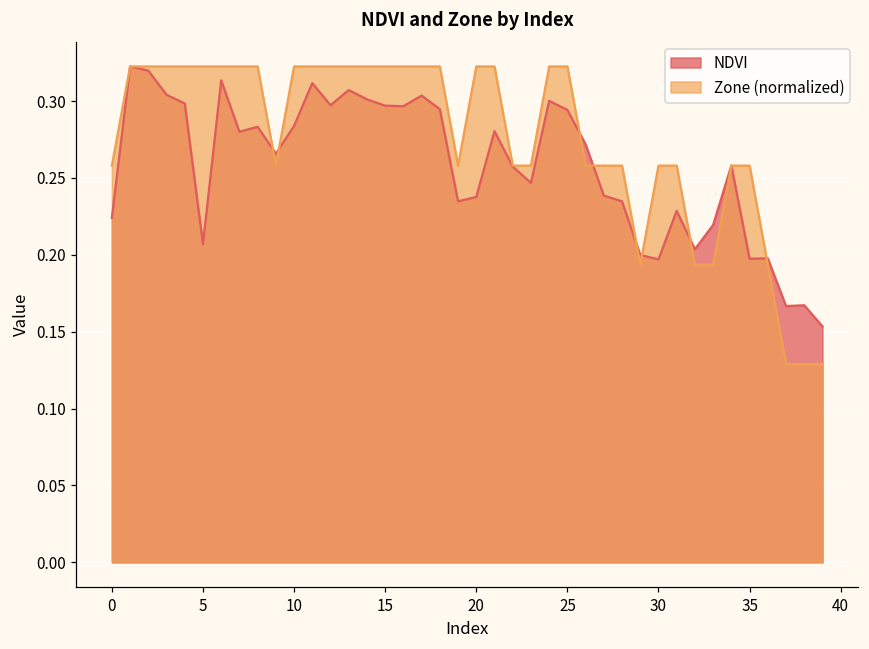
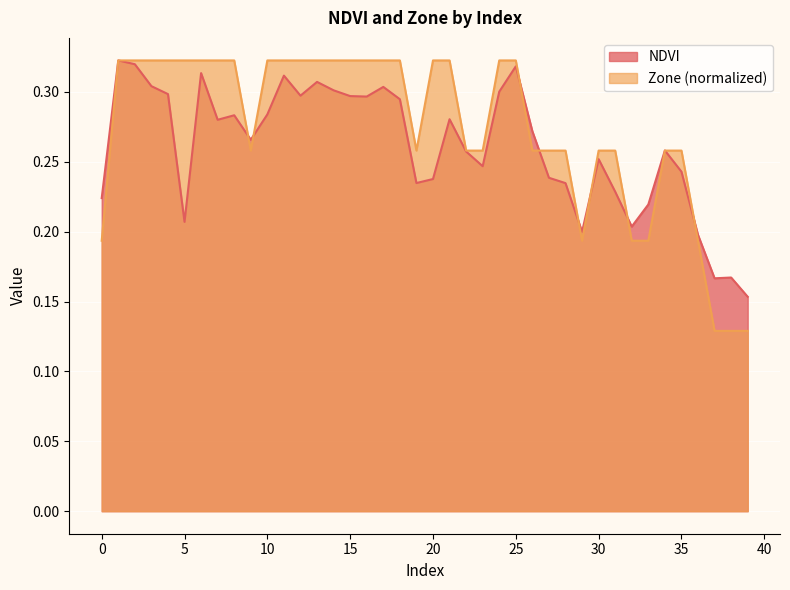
Zone (normalized), 0: 0.258 -> 0.193
NDVI, 25: 0.294 -> 0.318
NDVI, 30: 0.197 -> 0.252
NDVI, 35: 0.197 -> 0.243
